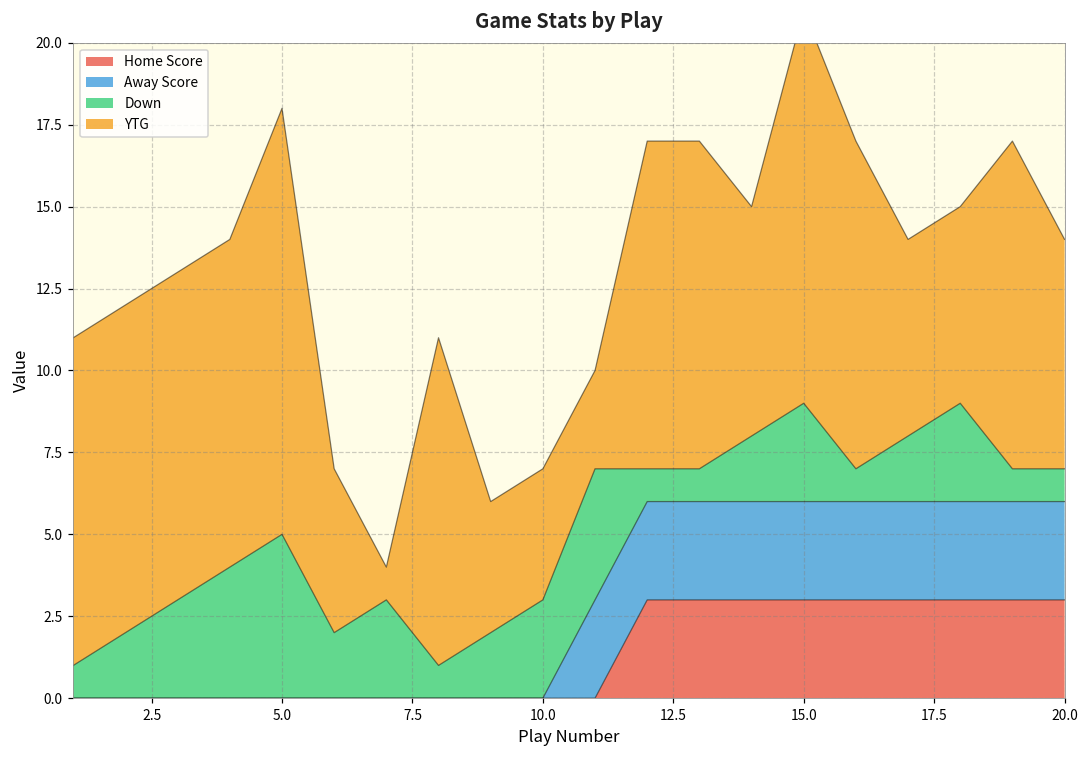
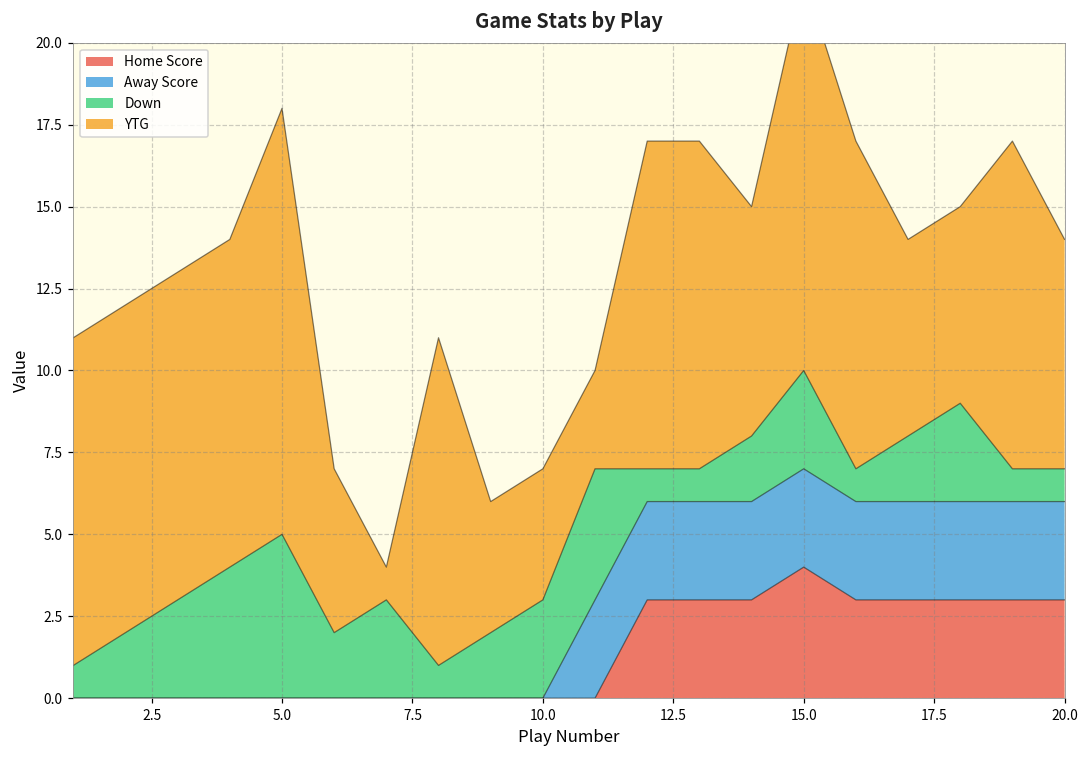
Home Score, 15.0: 3 -> 4
